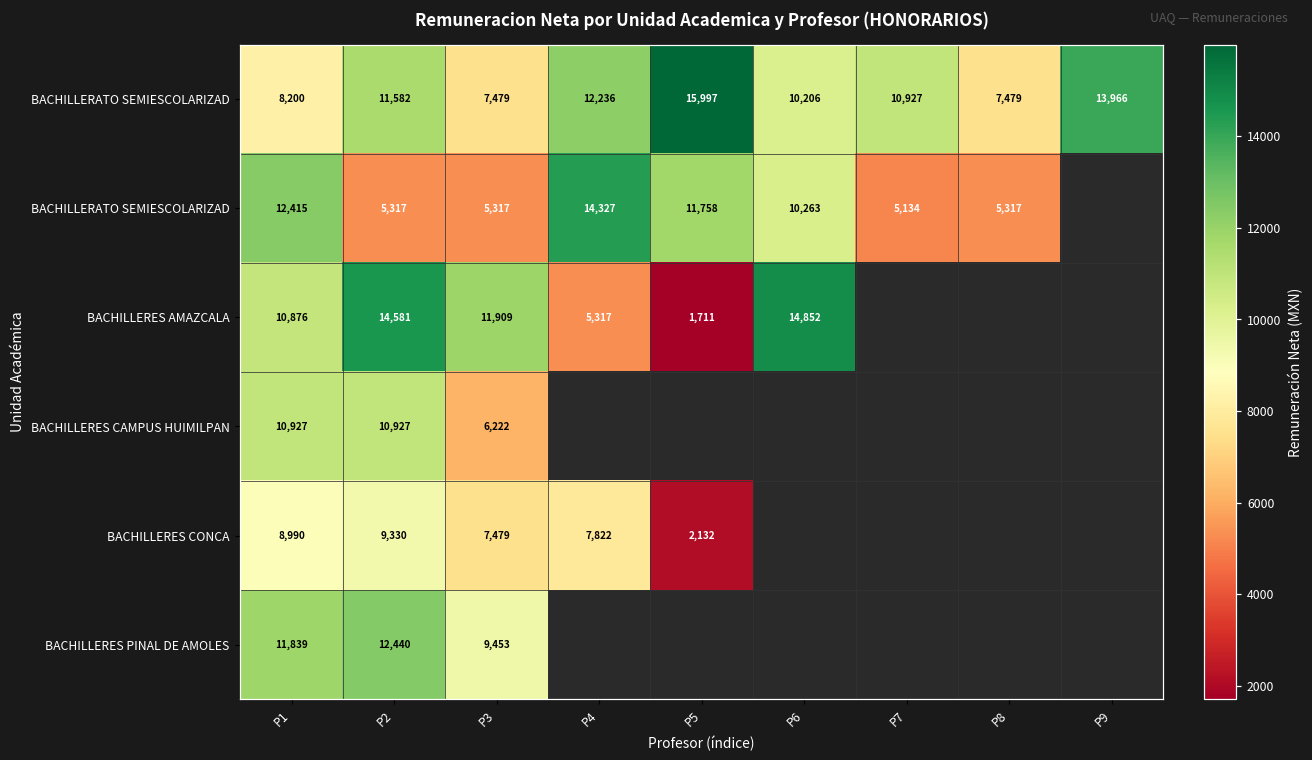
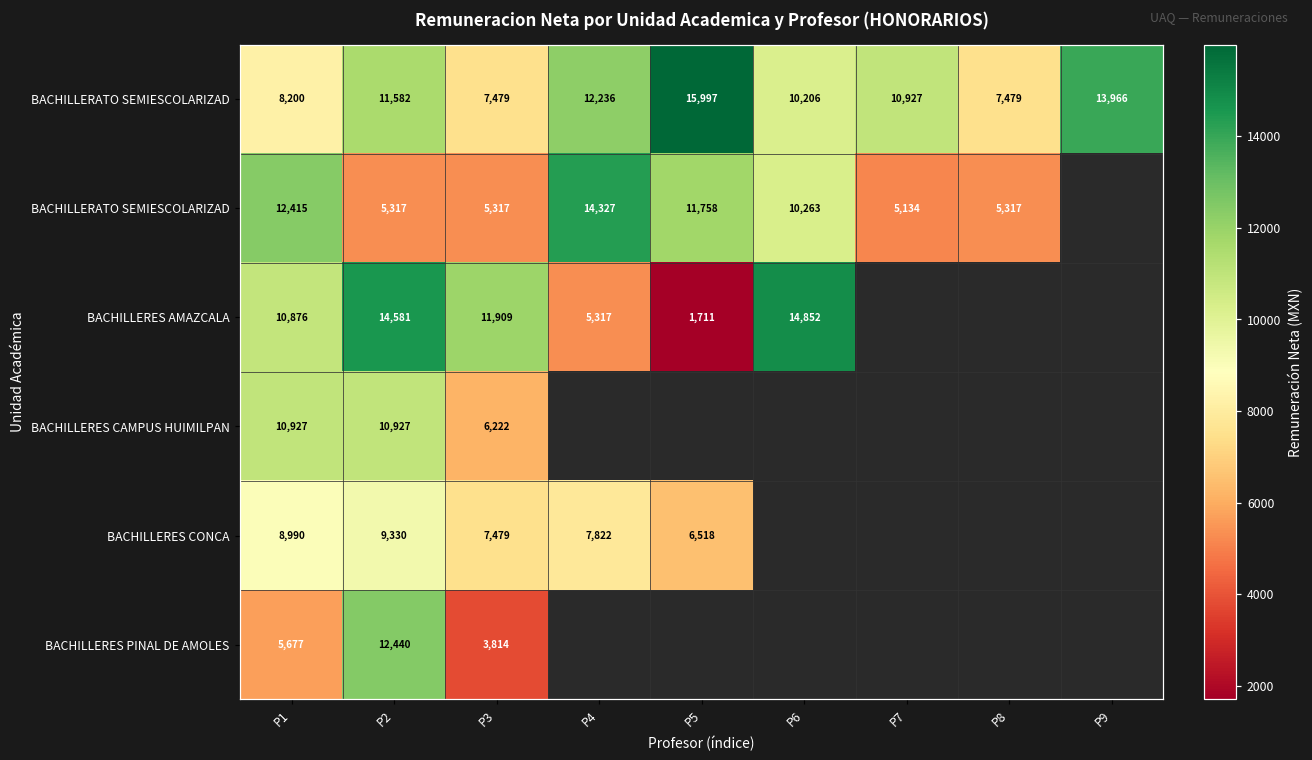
BACHILLERES CONCA, P5: 2,132 -> 6,518
BACHILLERES PINAL DE AMOLES, P1: 11,839 -> 5,677
BACHILLERES PINAL DE AMOLES, P3: 9,453 -> 3,814
